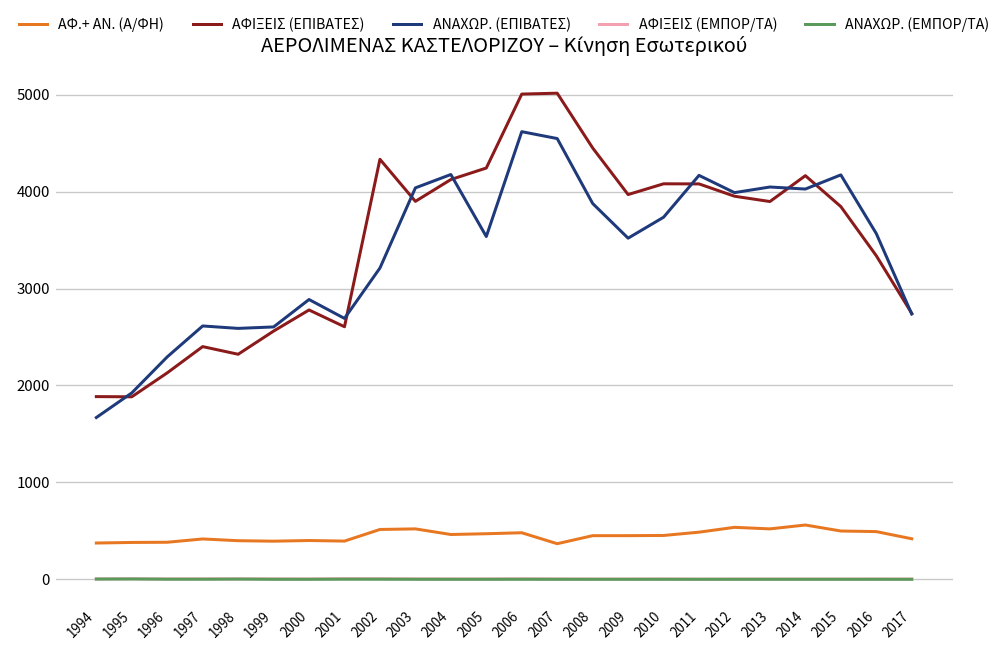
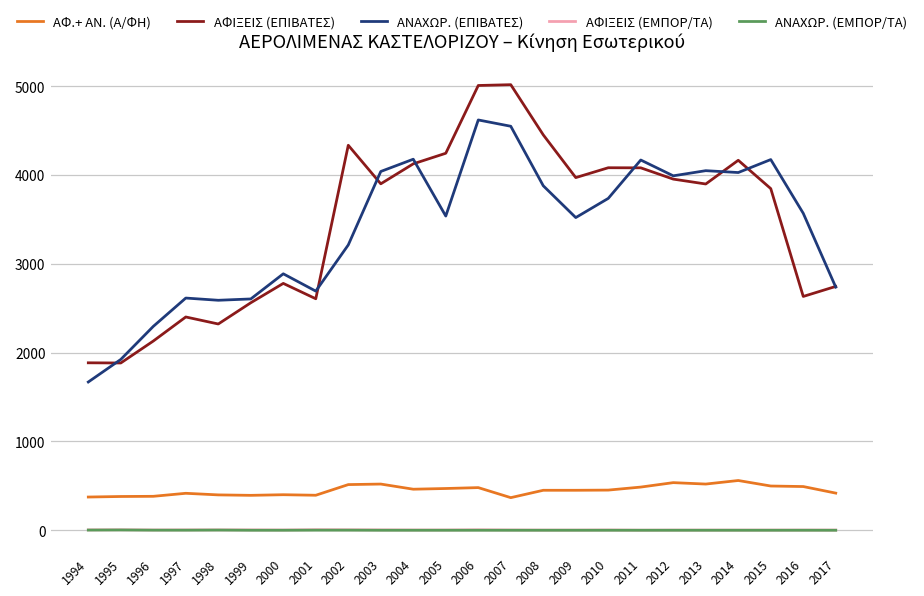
ΑΦΙΞΕΙΣ (ΕΠΙΒΑΤΕΣ), 2016: 3300 -> 2600
